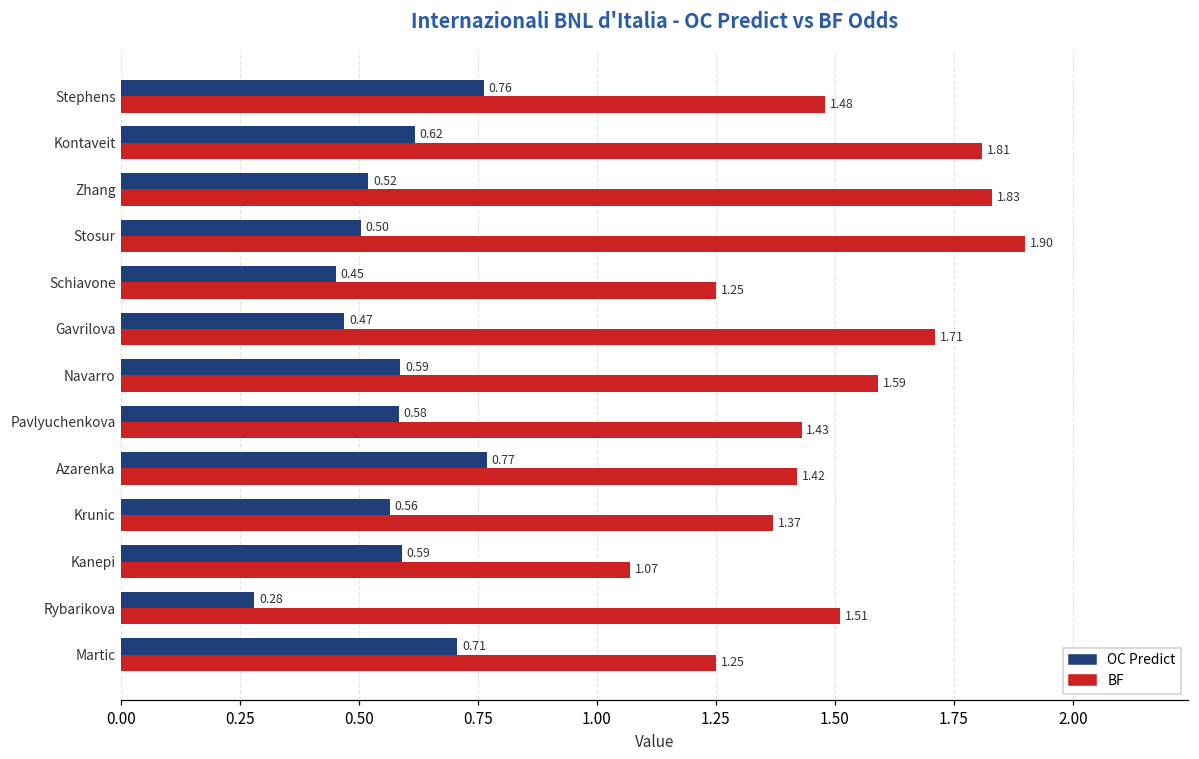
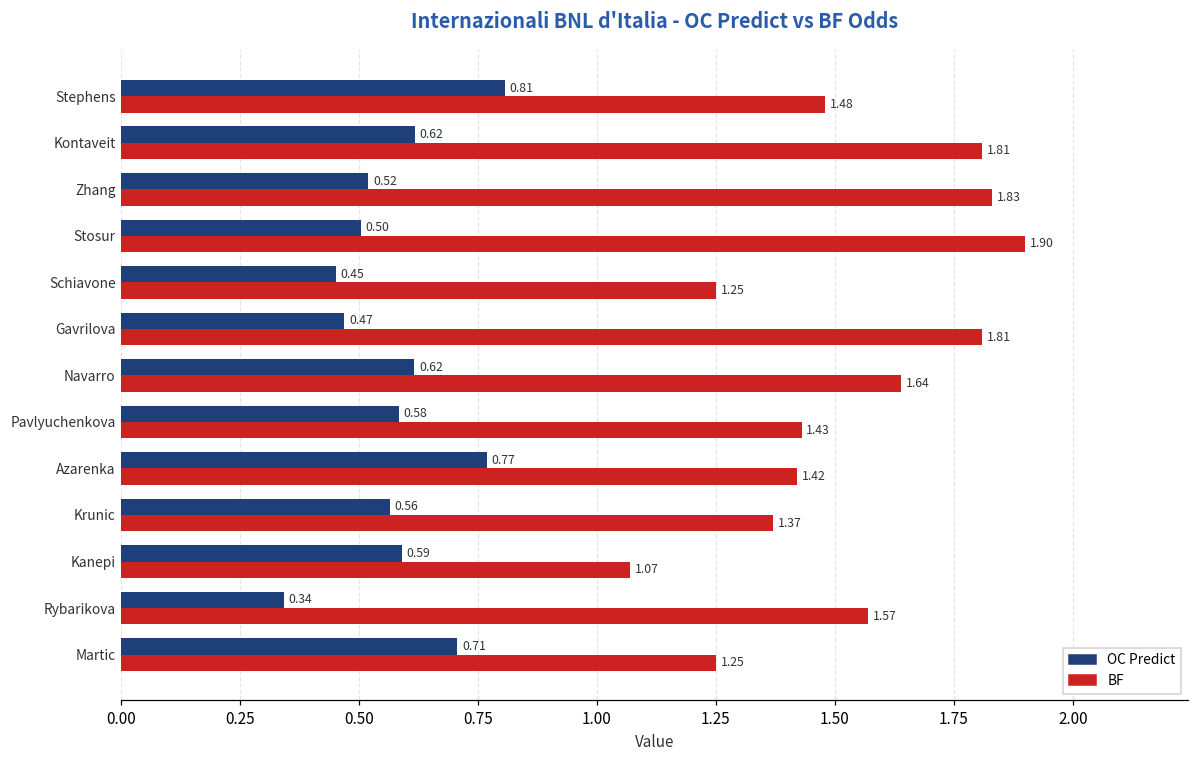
OC Predict, Stephens: 0.76 -> 0.81
BF, Gavrilova: 1.71 -> 1.81
OC Predict, Navarro: 0.59 -> 0.62
BF, Navarro: 1.59 -> 1.64
OC Predict, Rybarikova: 0.28 -> 0.34
BF, Rybarikova: 1.51 -> 1.57
